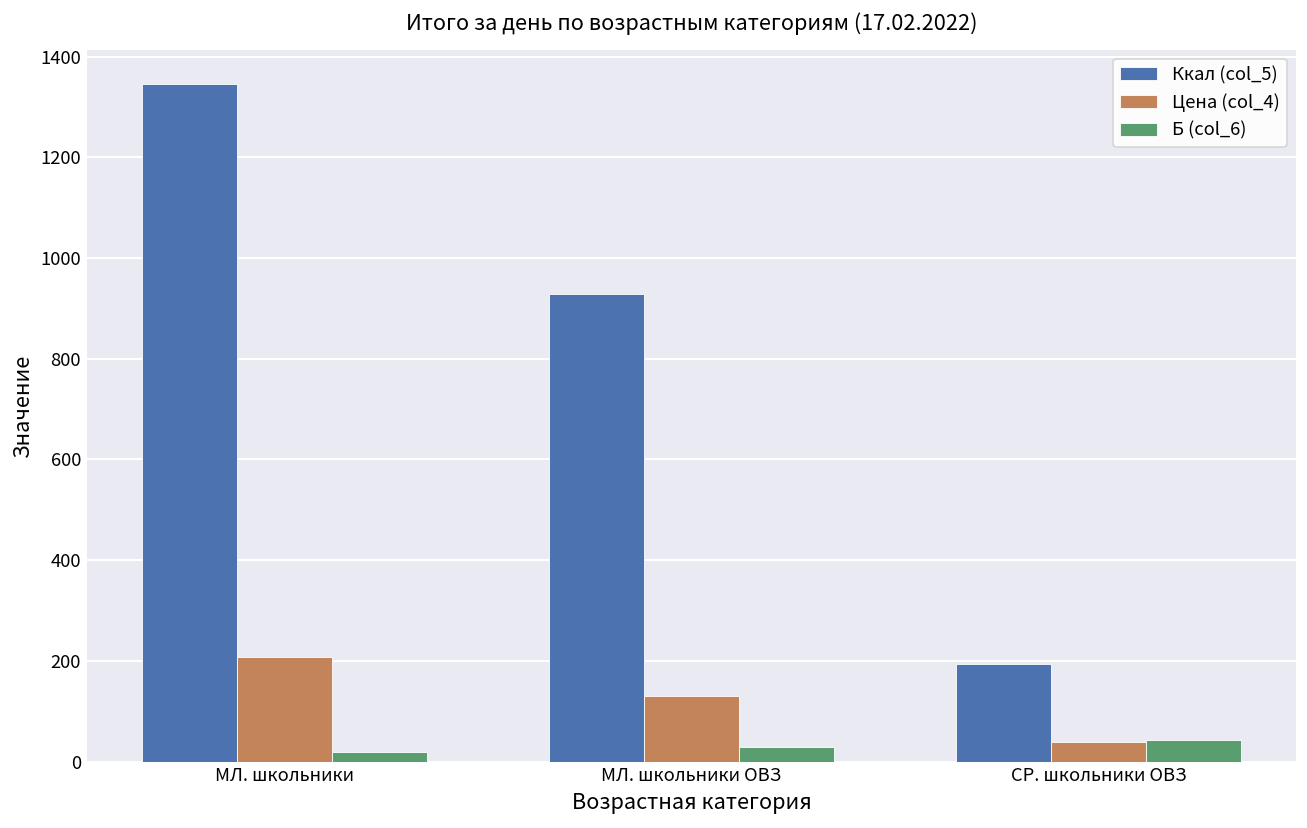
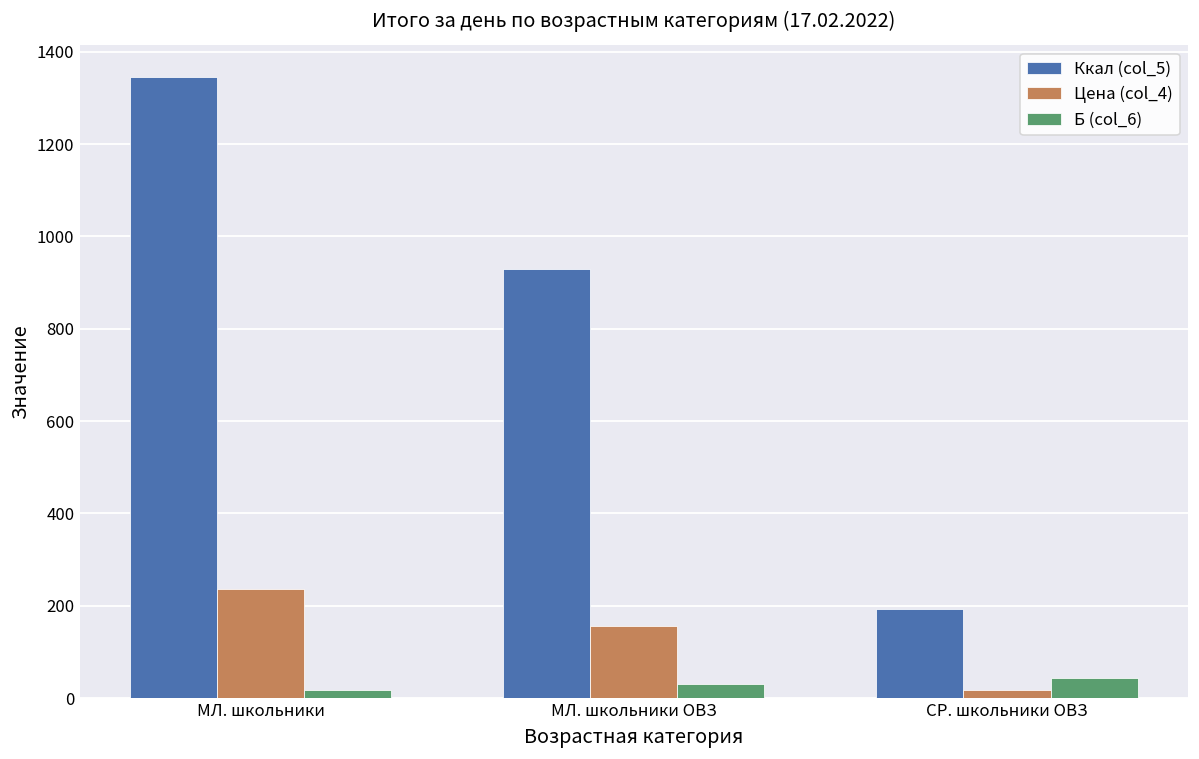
Цена (col_4), МЛ. школьники: 210 -> 240
Цена (col_4), МЛ. школьники ОВЗ: 130 -> 160
Цена (col_4), СР. школьники ОВЗ: 40 -> 20
